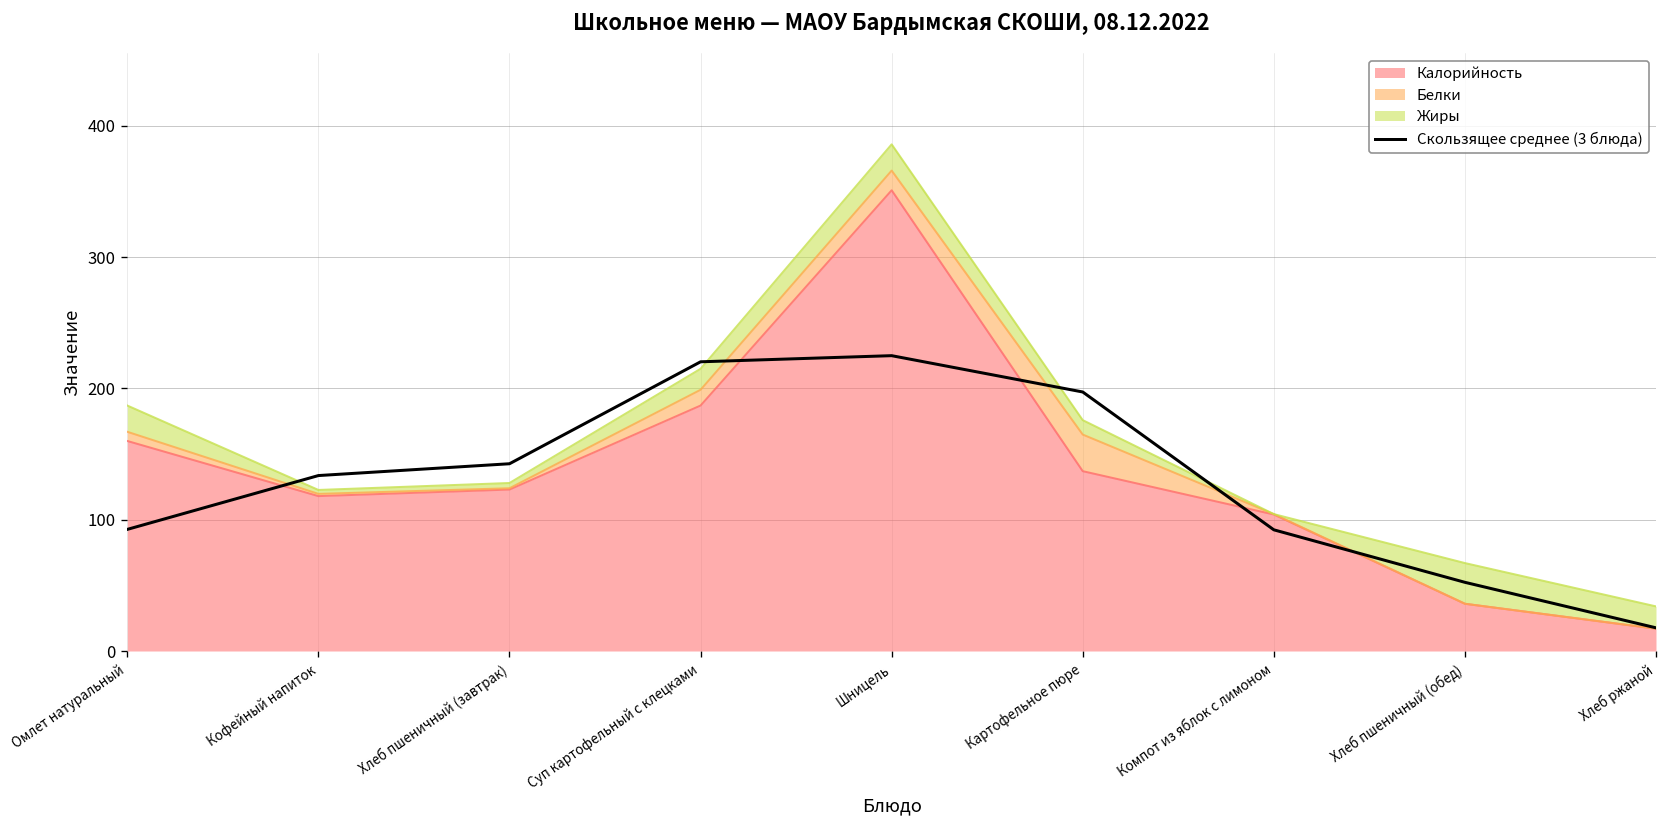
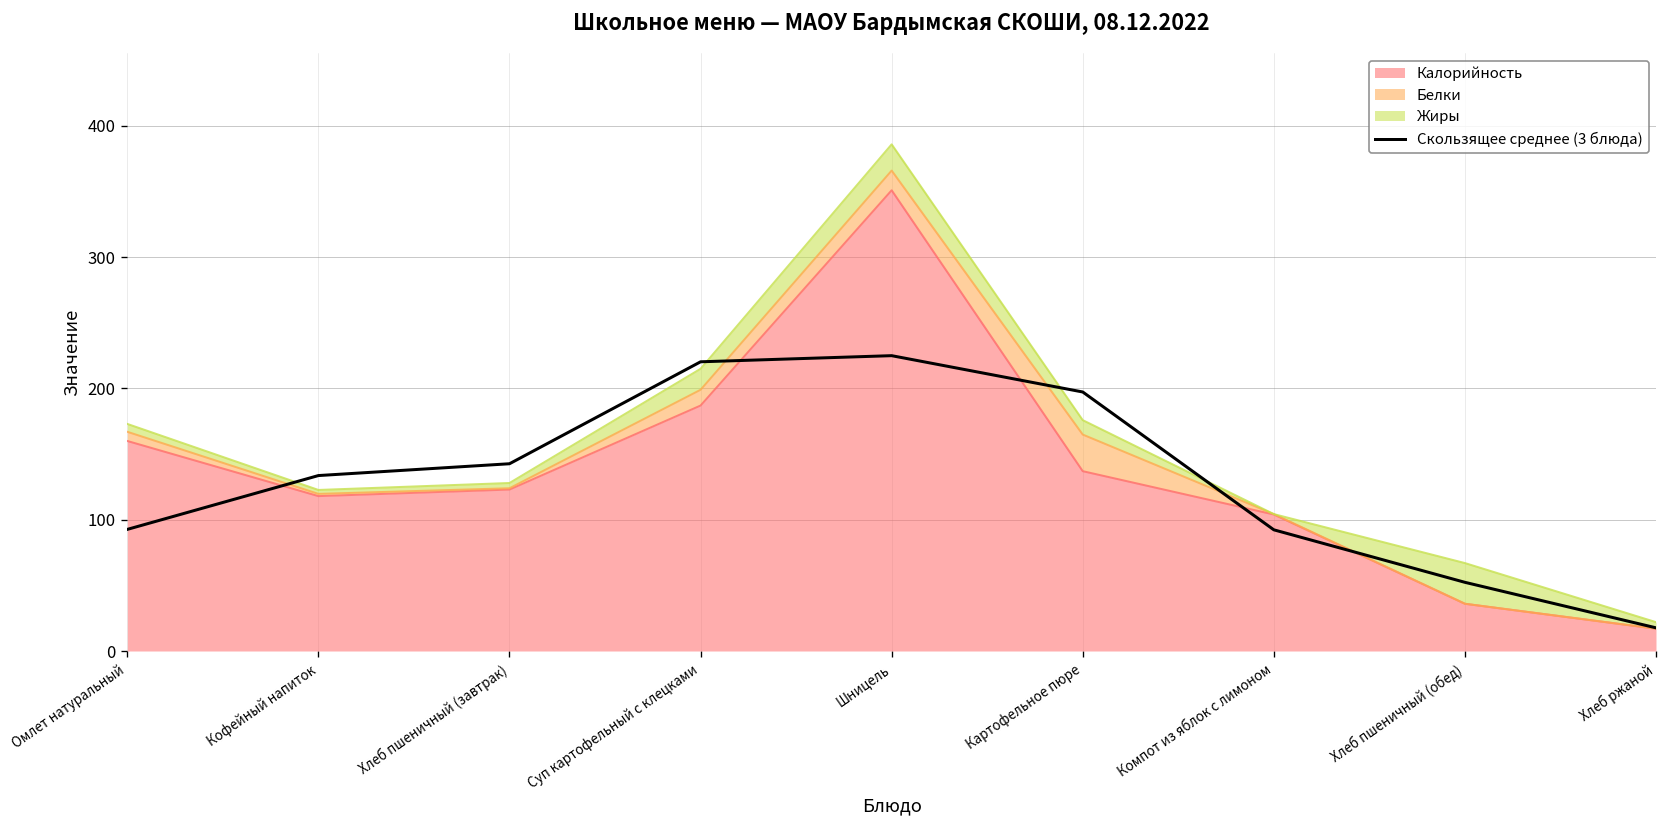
Жиры, Омлет натуральный: 20 -> 6
Жиры, Хлеб ржаной: 17 -> 5
